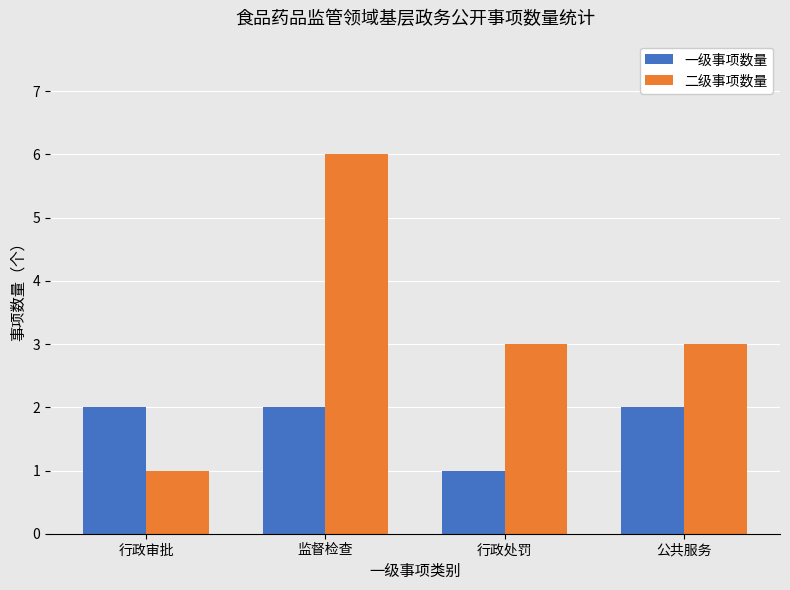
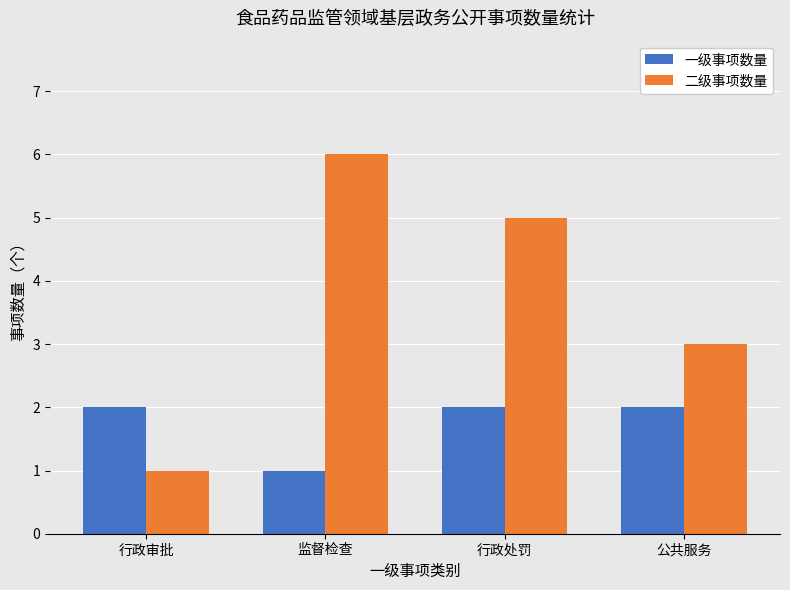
一级事项数量, 监督检查: 2 -> 1
一级事项数量, 行政处罚: 1 -> 2
二级事项数量, 行政处罚: 3 -> 5
